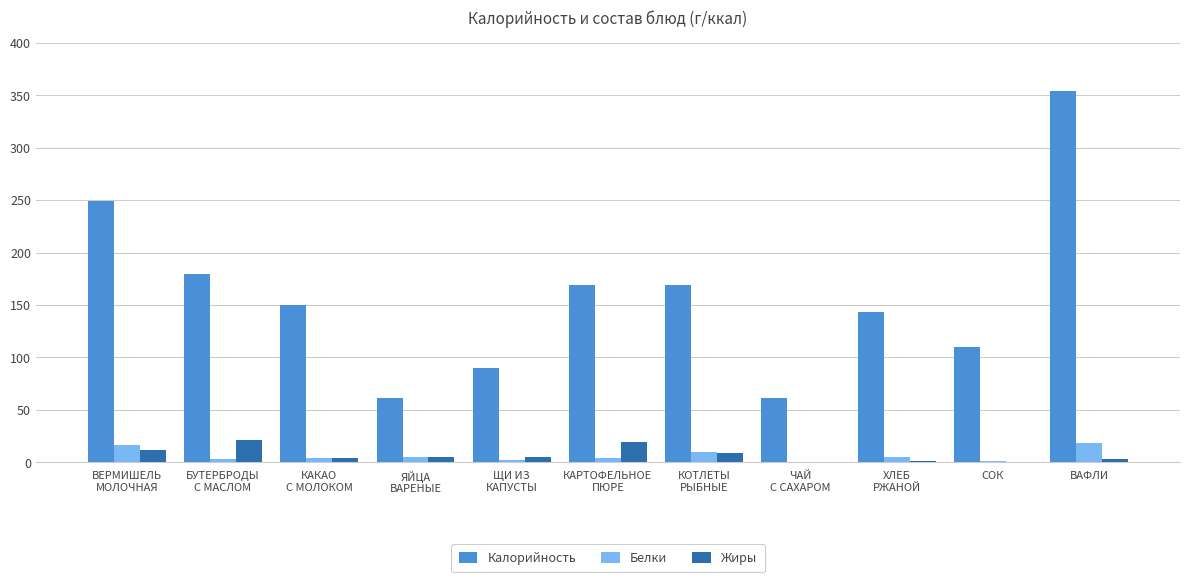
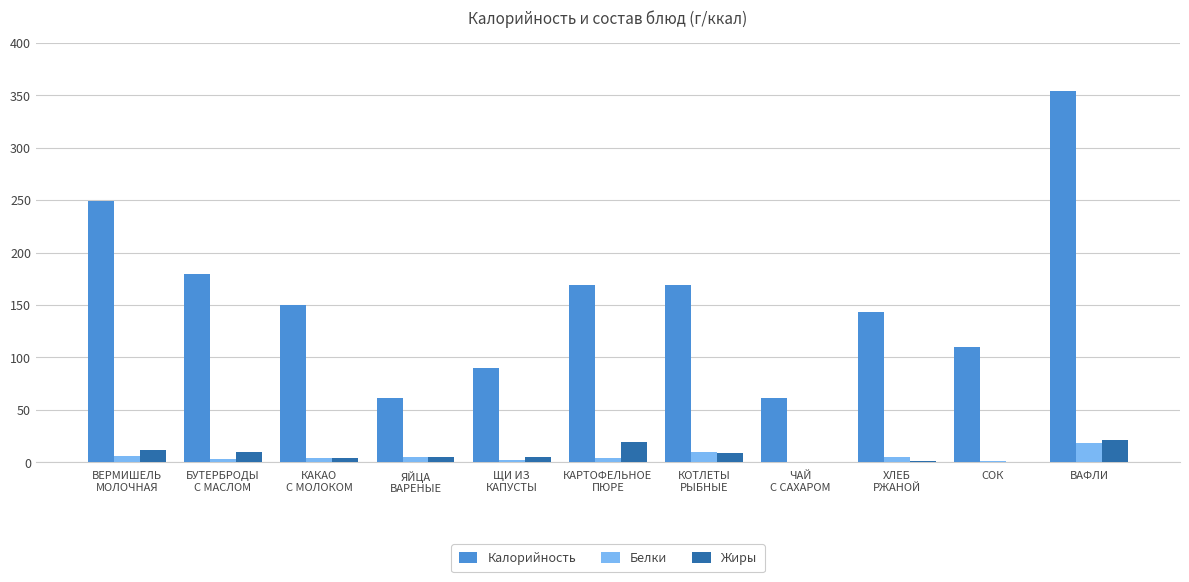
Белки, ВЕРМИШЕЛЬ МОЛОЧНАЯ: 16 -> 6
Жиры, БУТЕРБРОДЫ С МАСЛОМ: 21 -> 10
Жиры, ВАФЛИ: 3 -> 21
